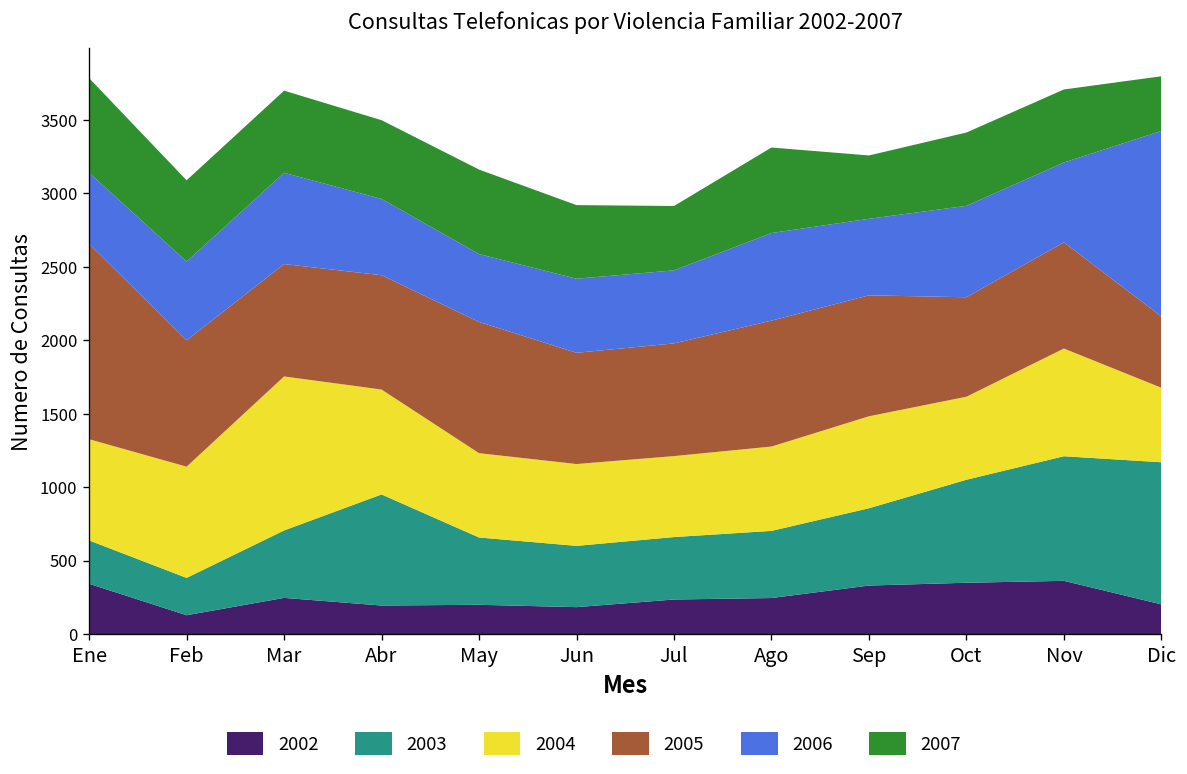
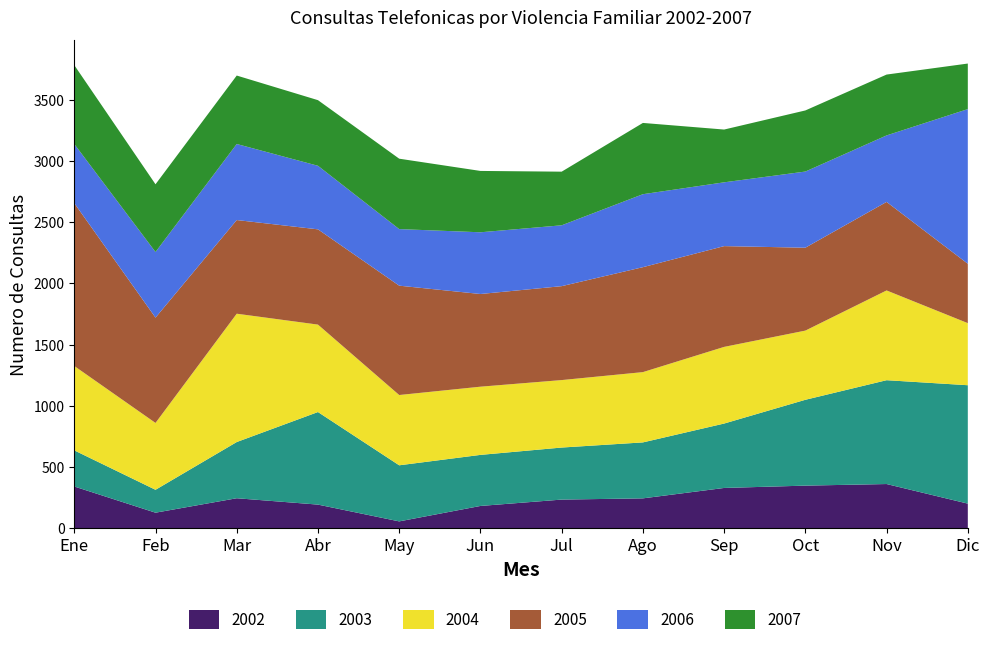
2003, Feb: 250 -> 190
2004, Feb: 760 -> 550
2002, May: 200 -> 60
